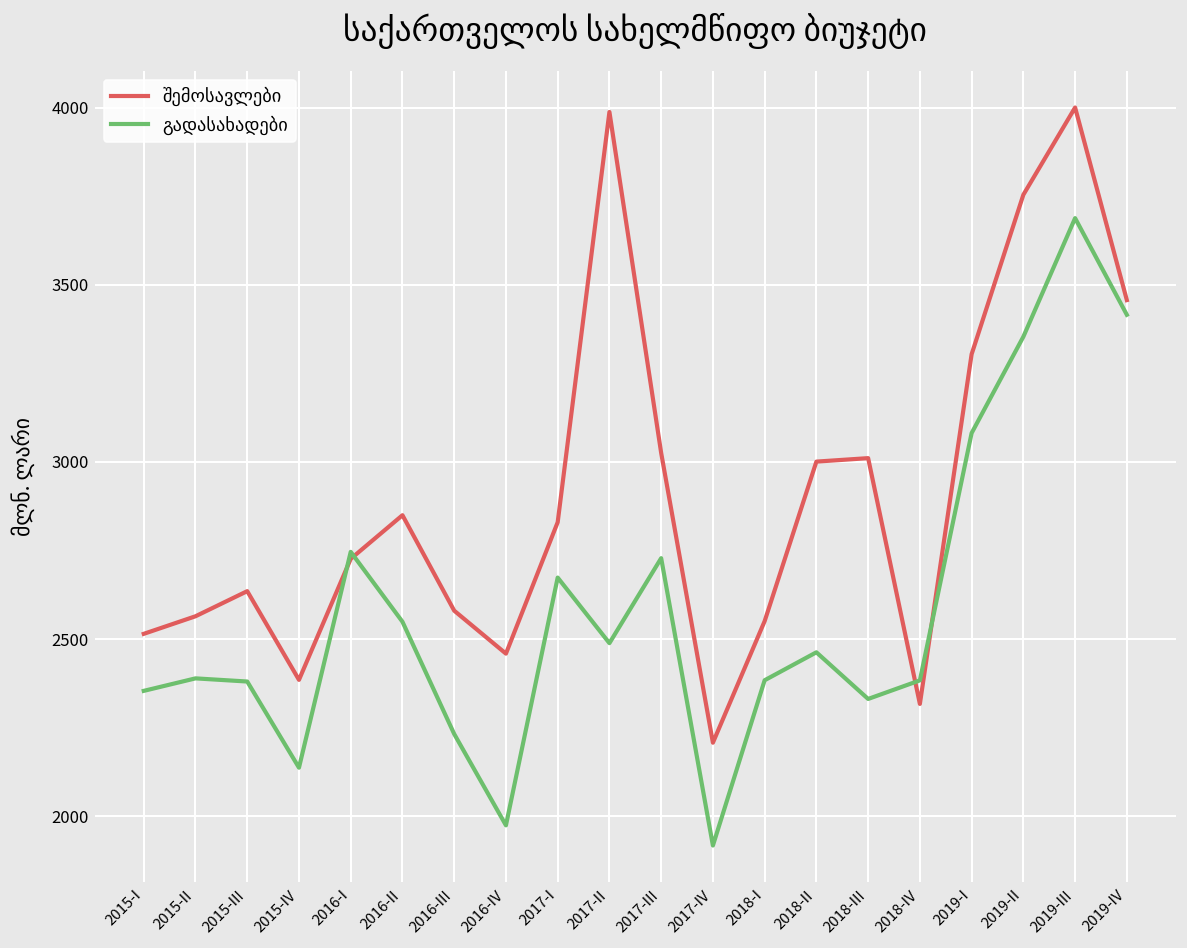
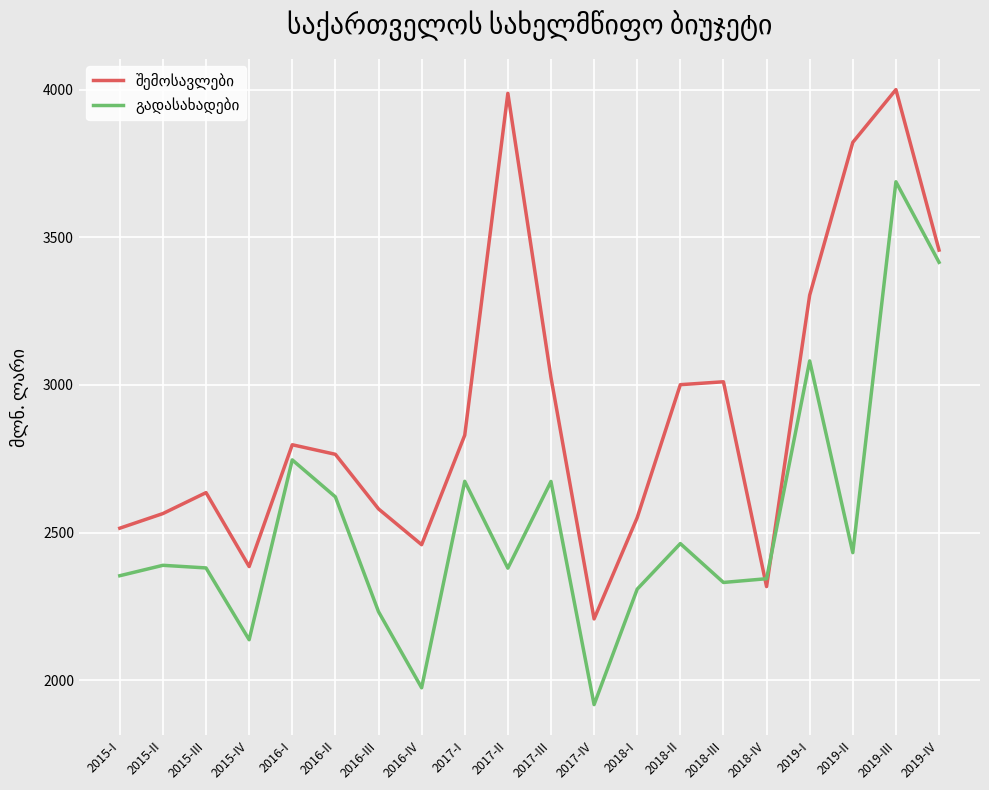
შემოსავლები, 2016-I: 2730 -> 2800
შემოსავლები, 2016-II: 2850 -> 2760
გადასახადები, 2016-II: 2550 -> 2620
გადასახადები, 2017-II: 2490 -> 2380
გადასახადები, 2017-III: 2730 -> 2670
გადასახადები, 2018-I: 2380 -> 2310
გადასახადები, 2018-IV: 2380 -> 2340
შემოსავლები, 2019-II: 3750 -> 3820
გადასახადები, 2019-II: 3350 -> 2430
